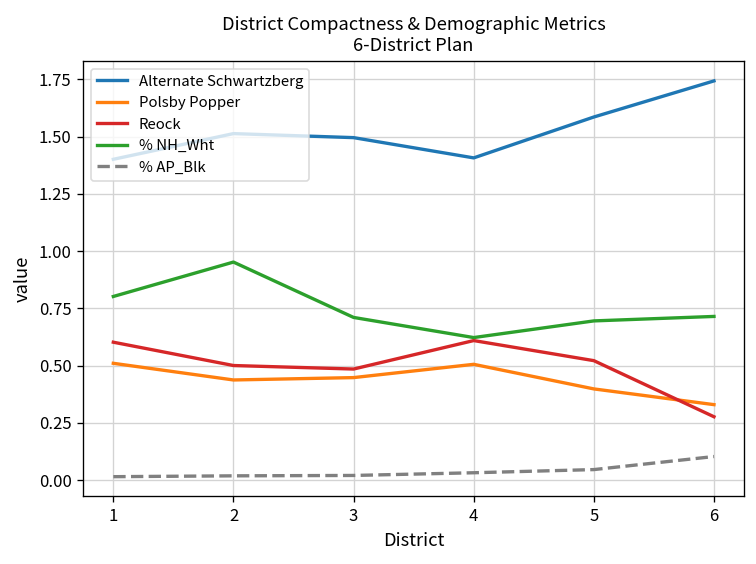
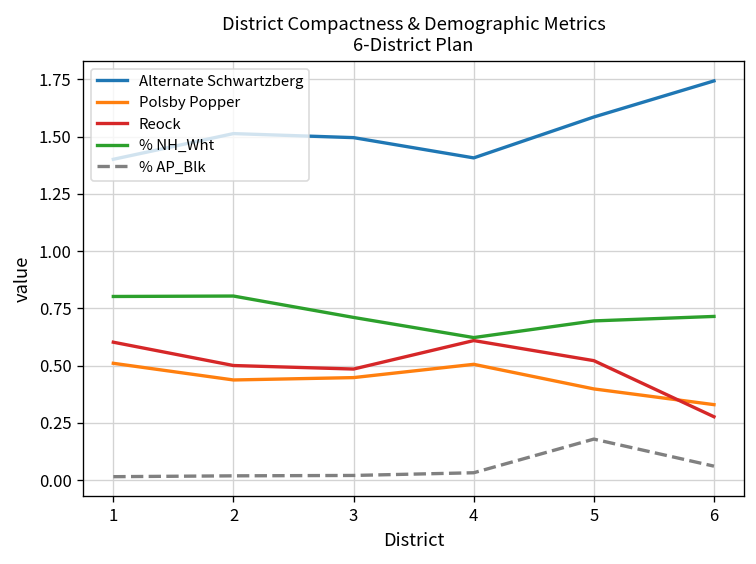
% NH_Wht, 2: 0.95 -> 0.80
% AP_Blk, 5: 0.05 -> 0.18
% AP_Blk, 6: 0.10 -> 0.06
